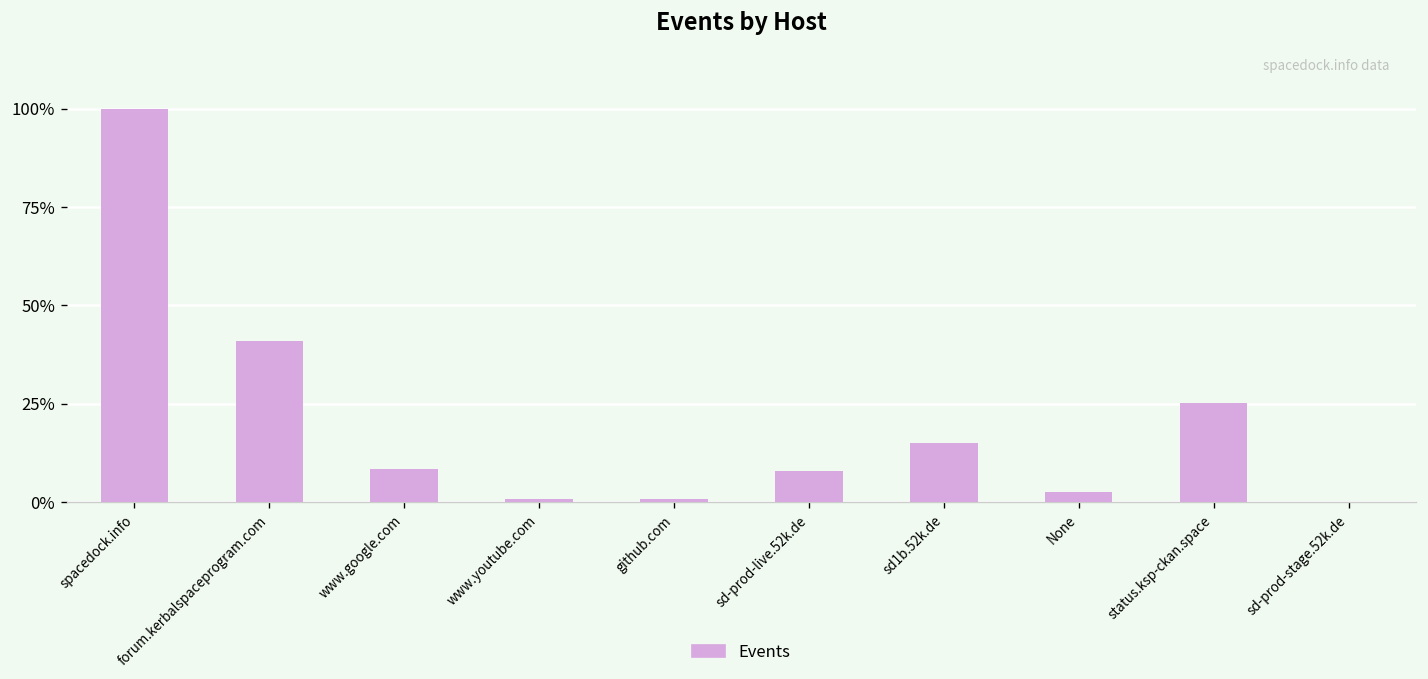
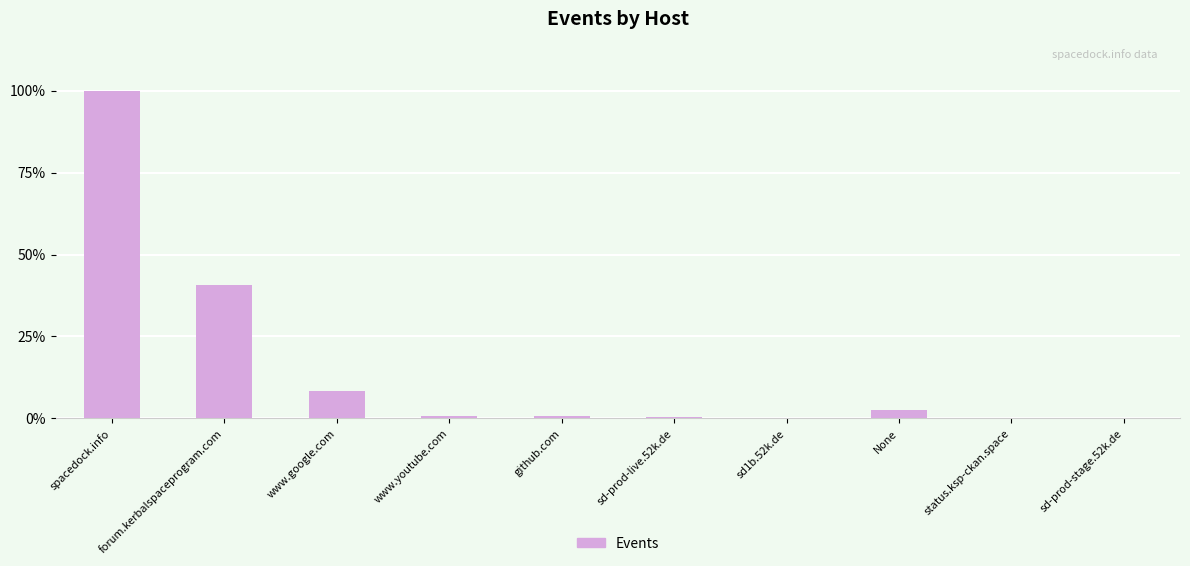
sd-prod-live.52k.de: 8% -> 0%
sd1b.52k.de: 15% -> 0%
status.ksp-ckan.space: 25% -> 0%
